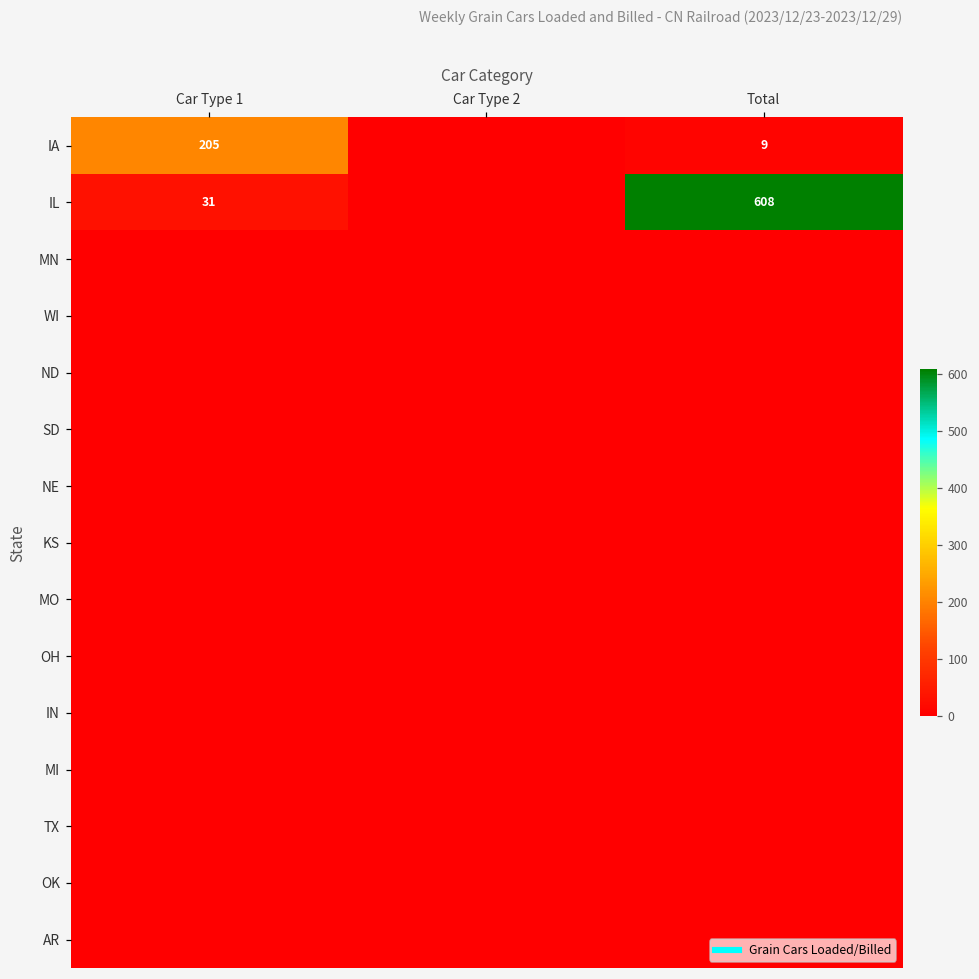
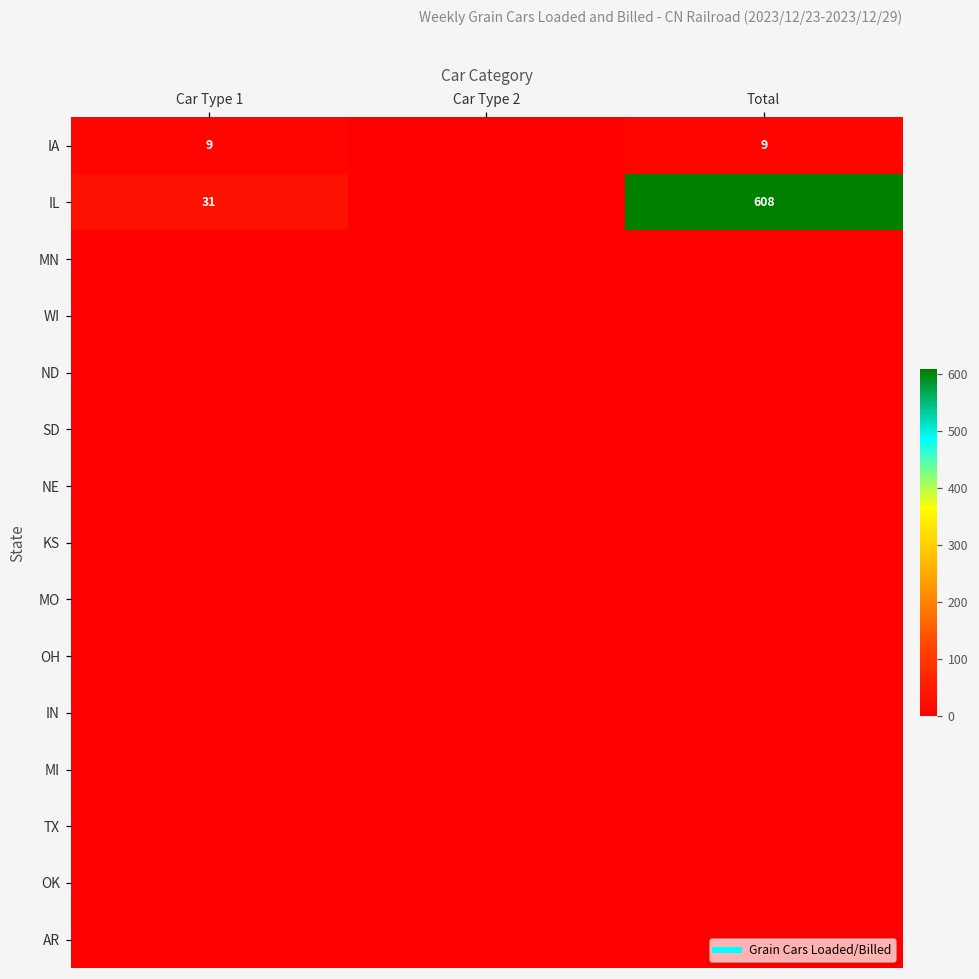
IA, Car Type 1: 205 -> 9
